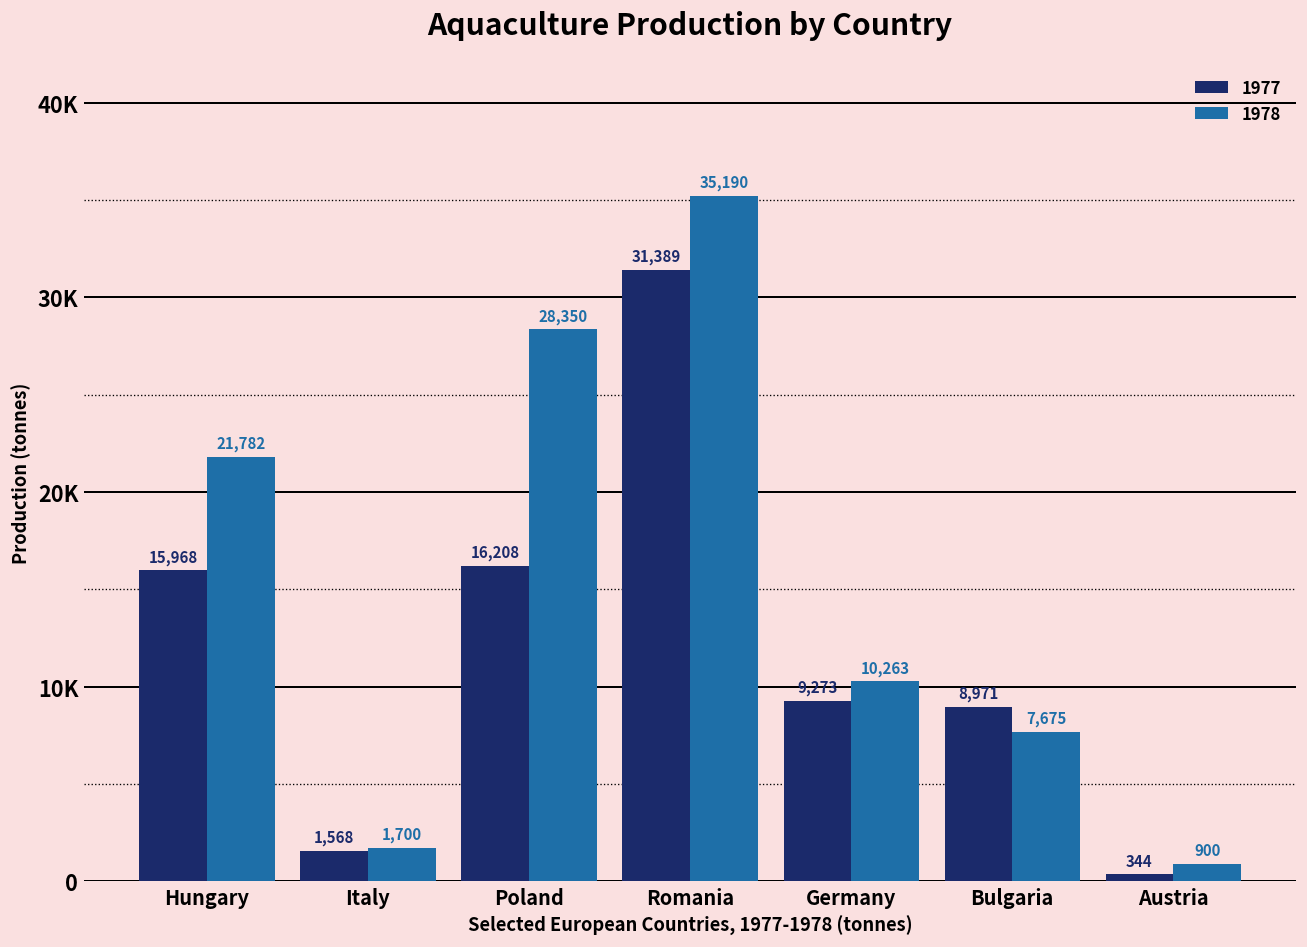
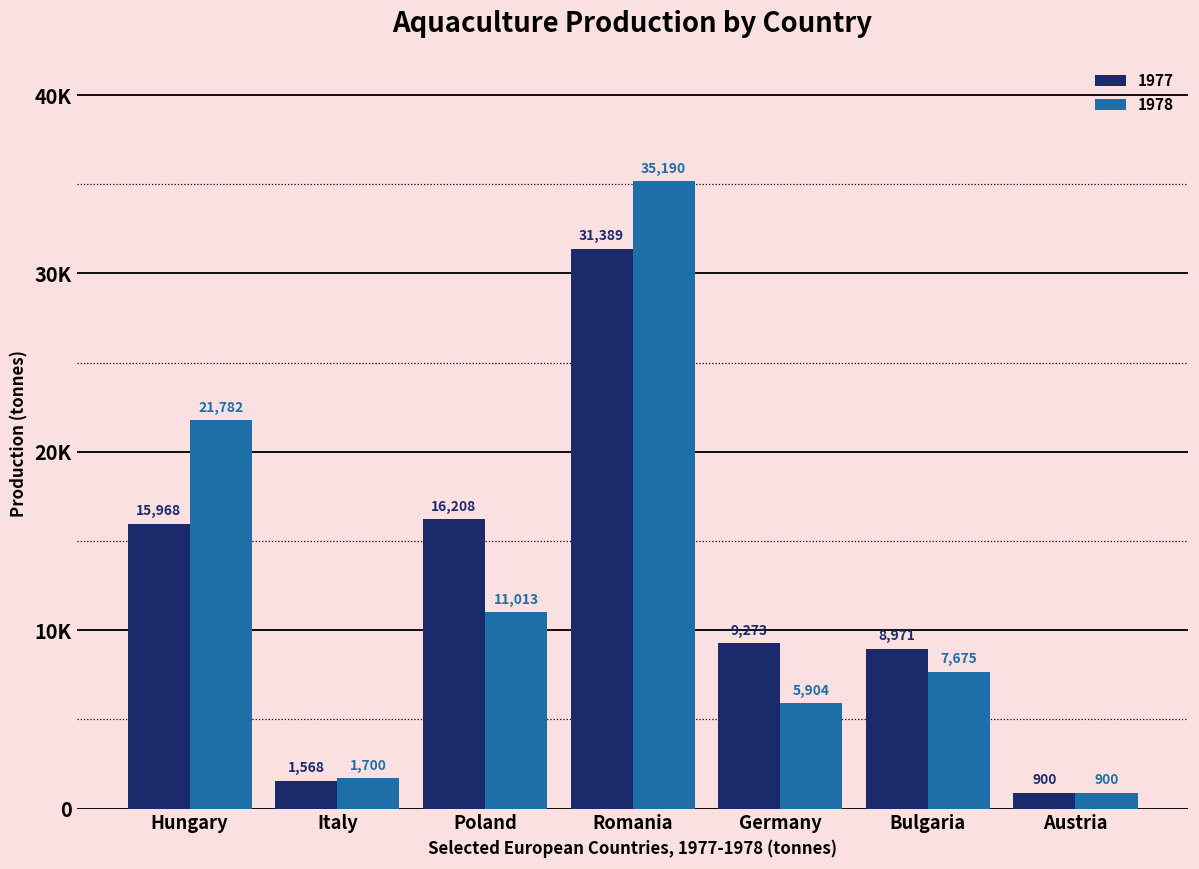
1978, Poland: 28,350 -> 11,013
1978, Germany: 10,263 -> 5,904
1977, Austria: 344 -> 900
